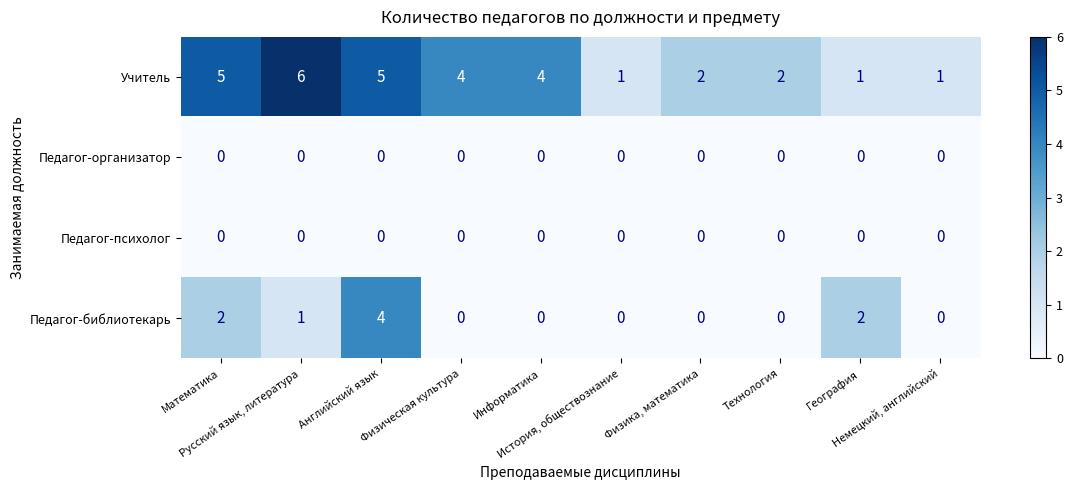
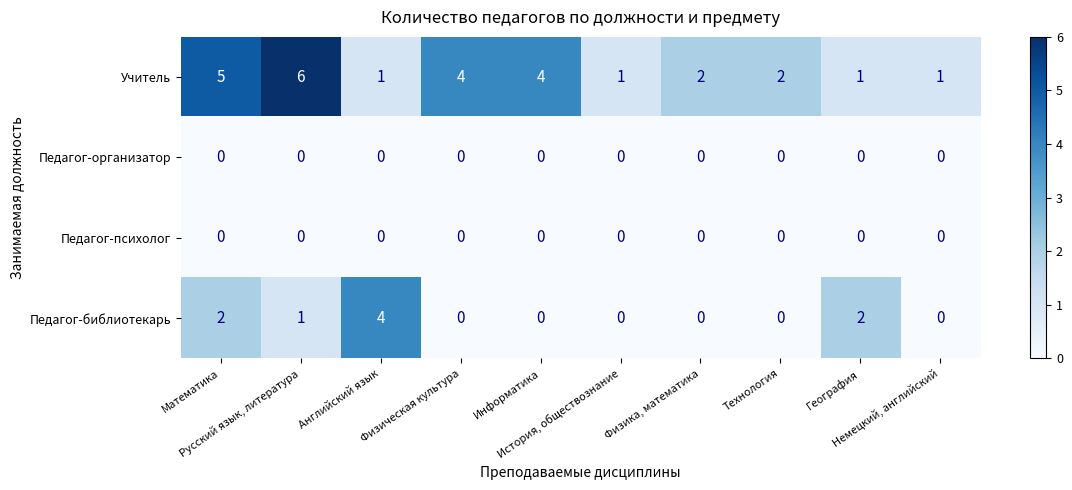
Учитель, Английский язык: 5 -> 1
